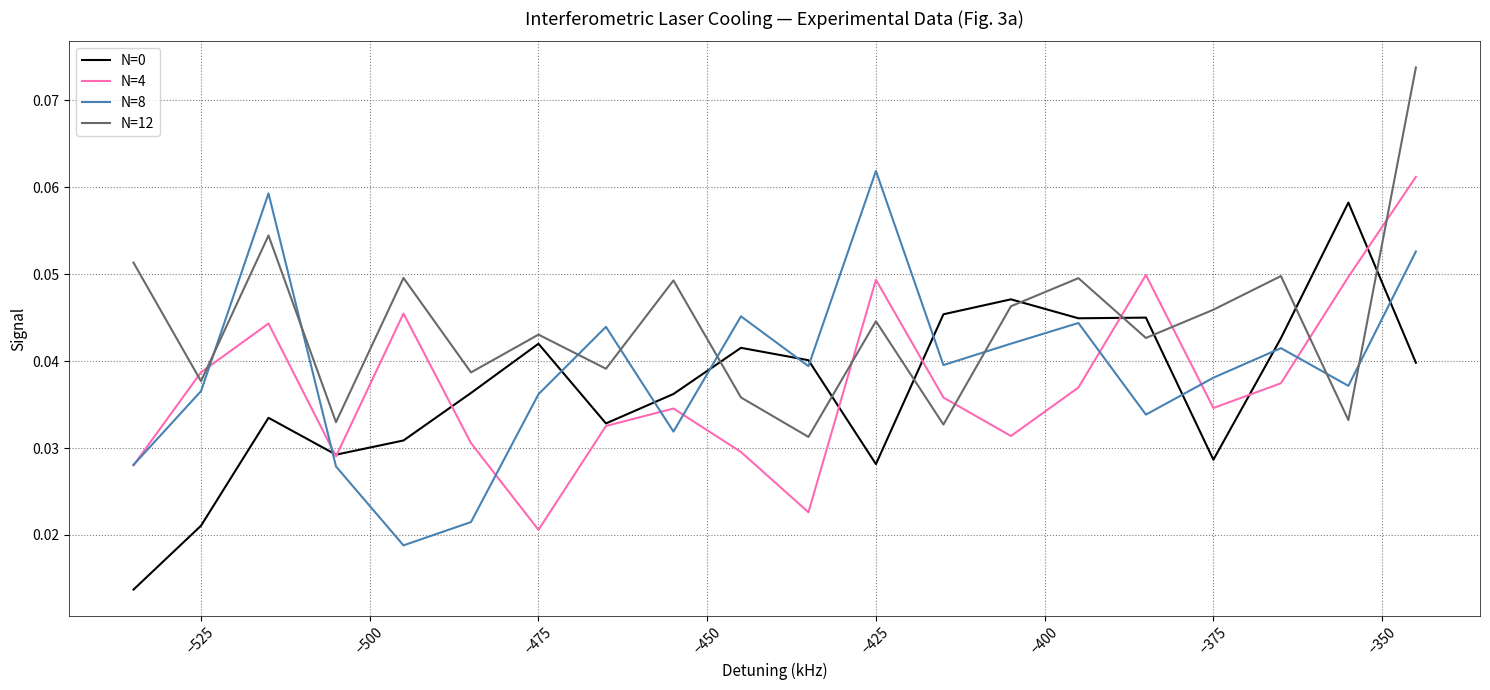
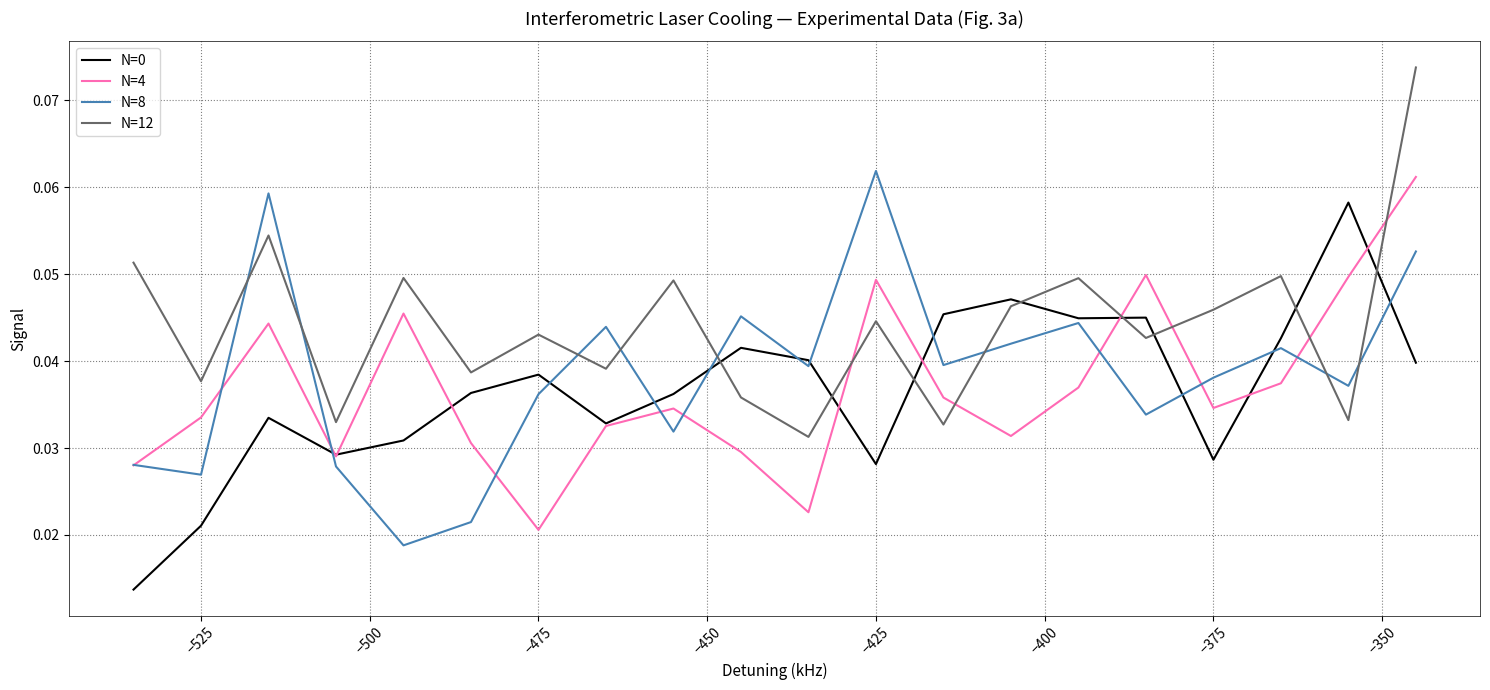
N=4, −525: 0.039 -> 0.034
N=8, −525: 0.037 -> 0.027
N=0, −475: 0.042 -> 0.038
